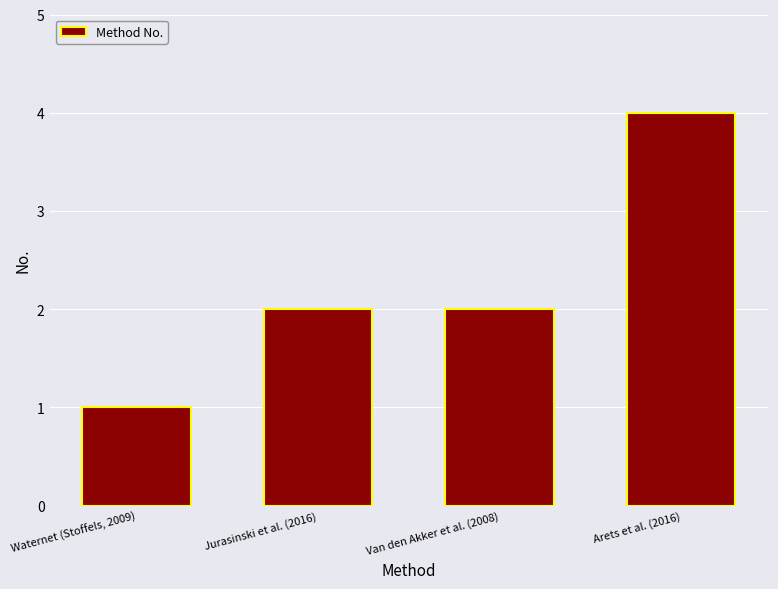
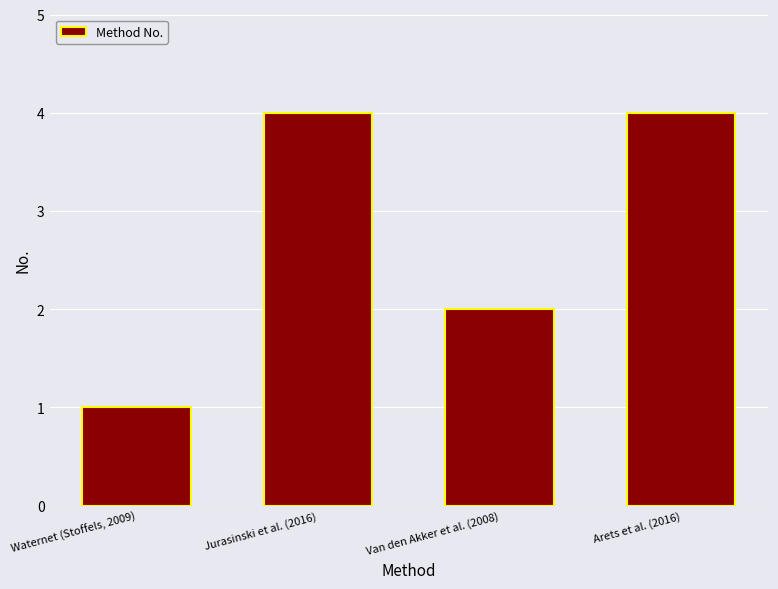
Jurasinski et al. (2016): 2 -> 4
